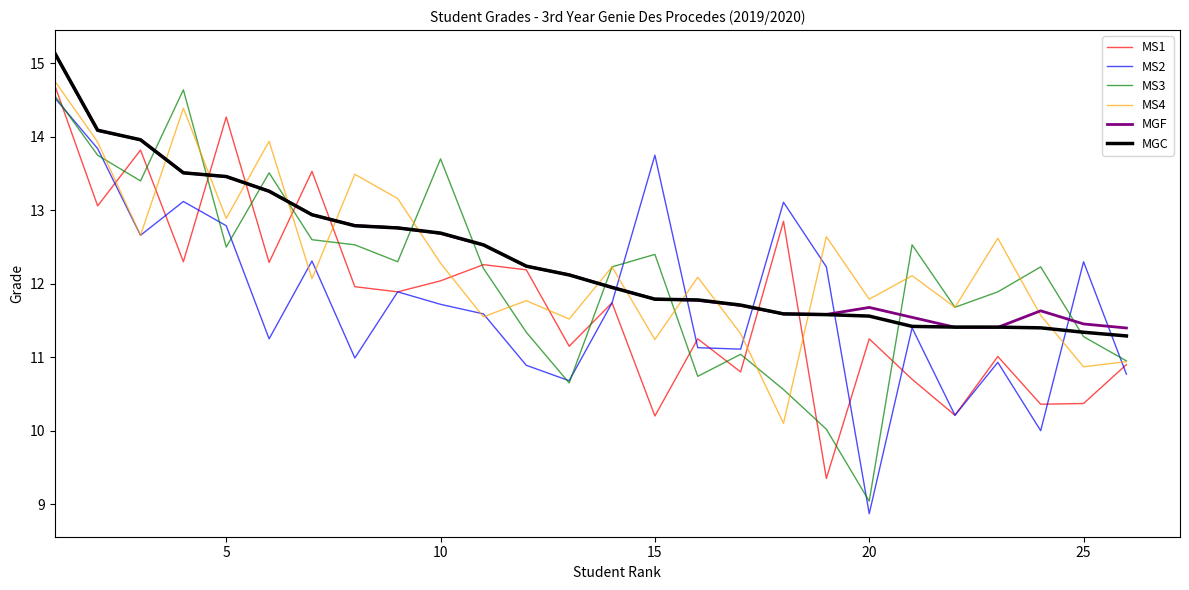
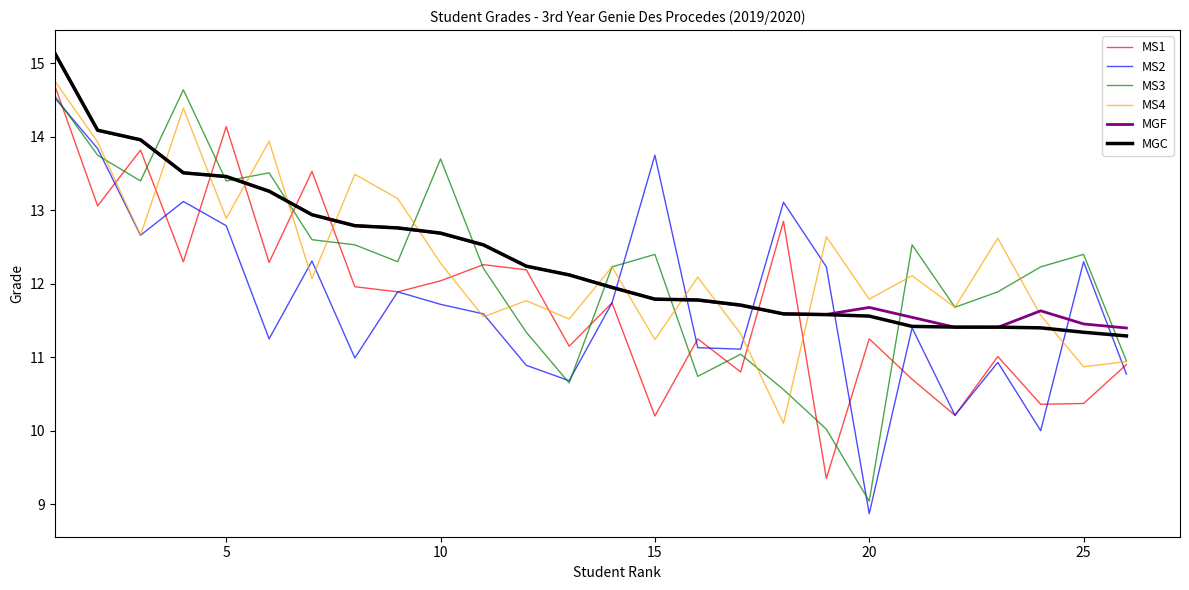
MS1, 5: 14.3 -> 14.1
MS3, 5: 12.5 -> 13.4
MS3, 25: 11.3 -> 12.4
